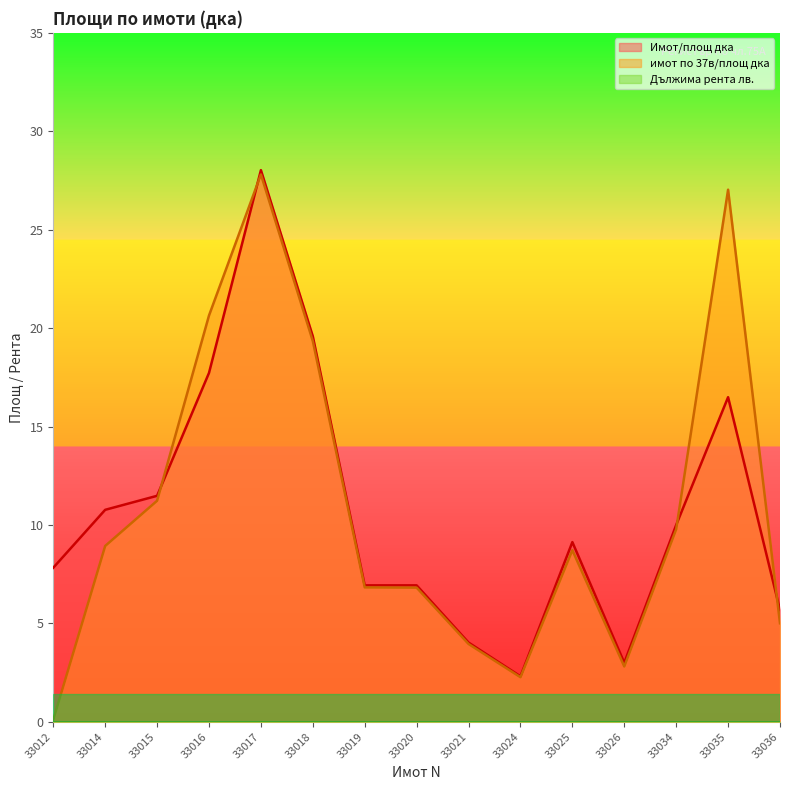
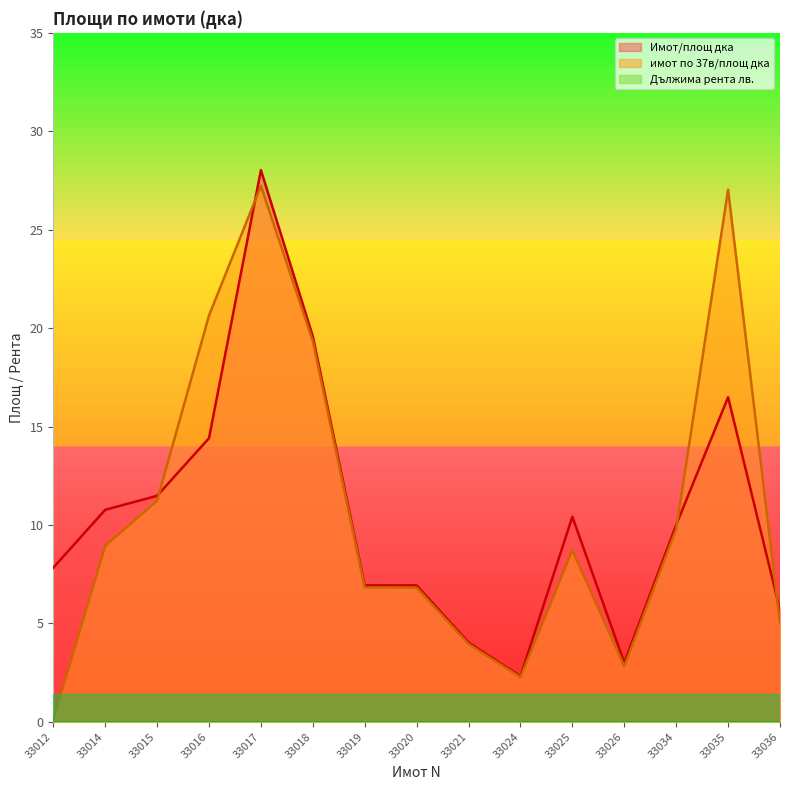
Имот/площ дка, 33016: 17.7 -> 14.4
имот по 37в/площ дка, 33017: 27.8 -> 27.2
Имот/площ дка, 33025: 9.1 -> 10.4
